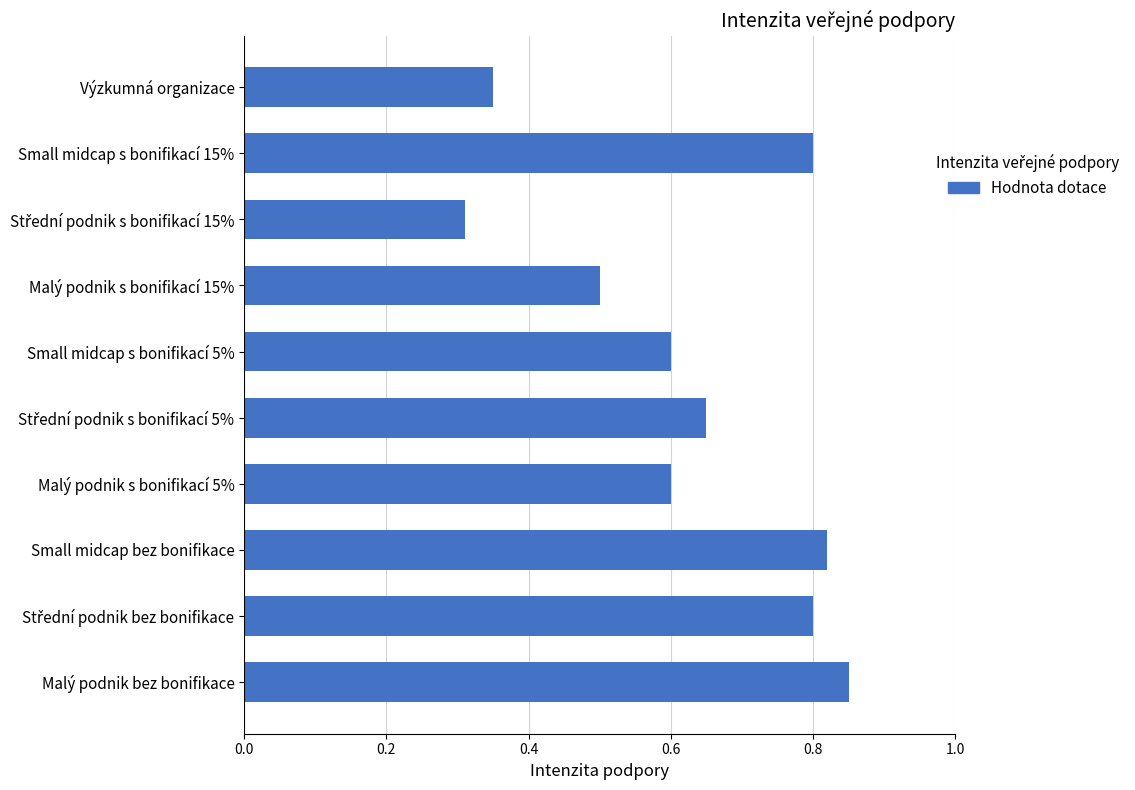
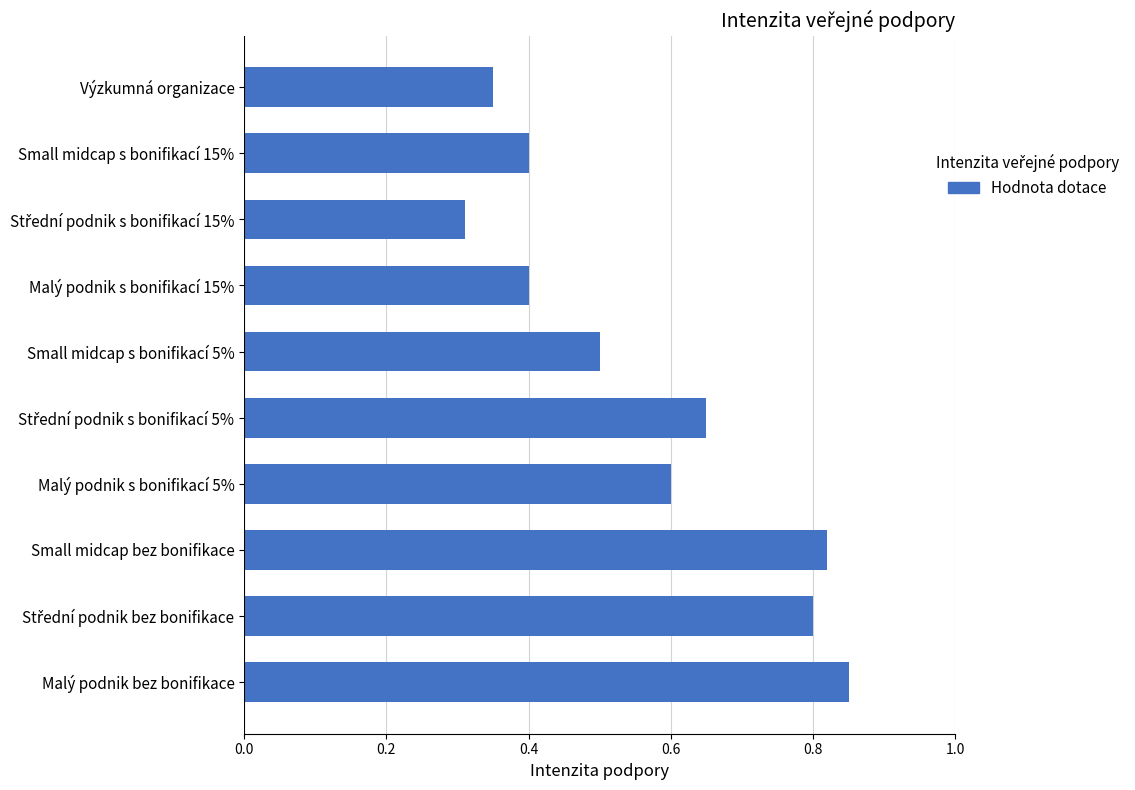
Small midcap s bonifikací 15%: 0.8 -> 0.4
Malý podnik s bonifikací 15%: 0.5 -> 0.4
Small midcap s bonifikací 5%: 0.6 -> 0.5
